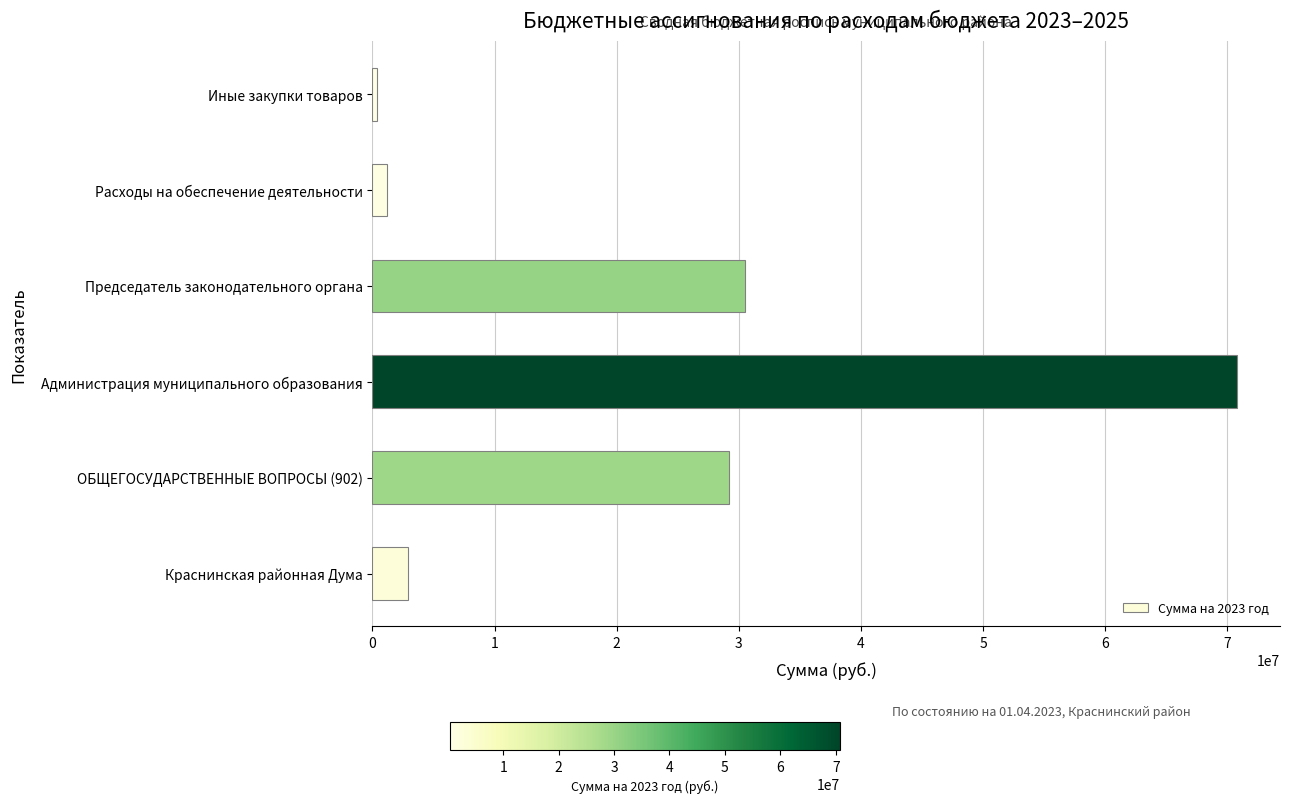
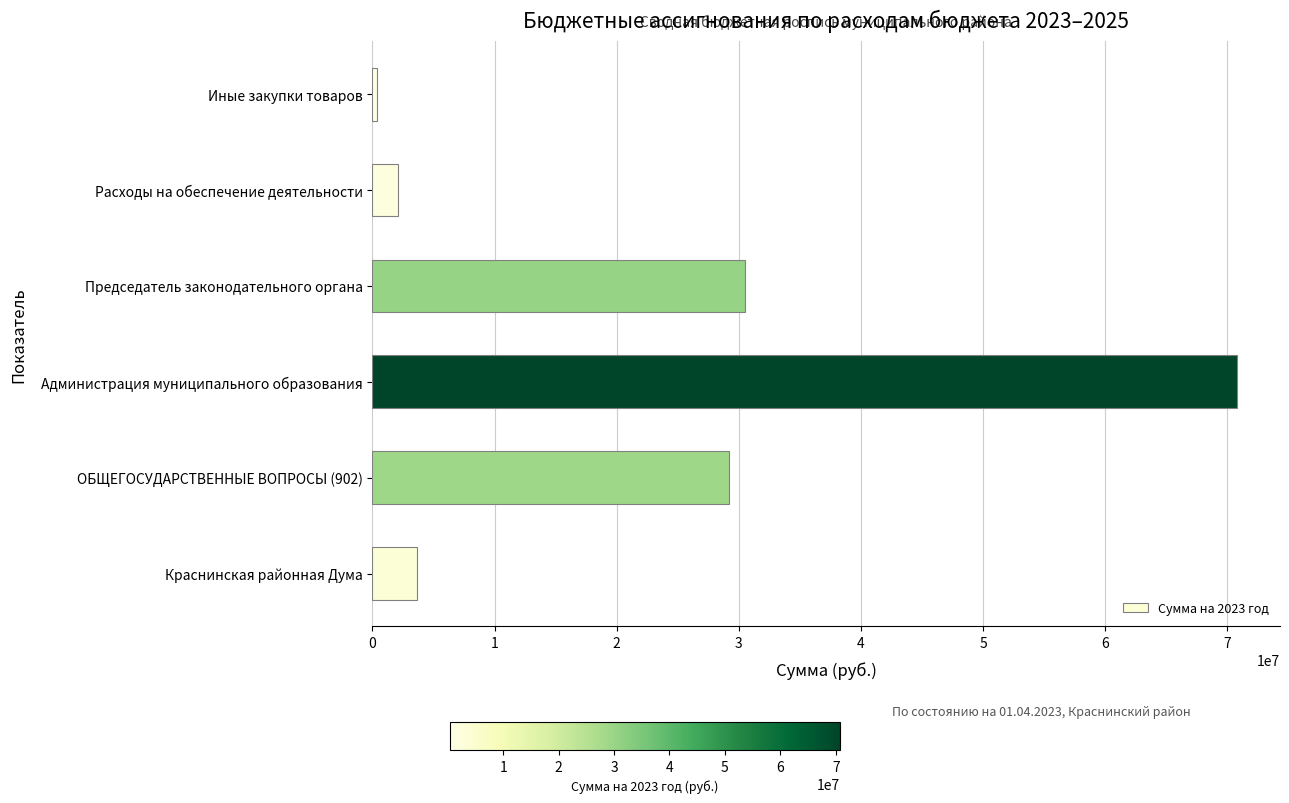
Расходы на обеспечение деятельности: 1200000 -> 2100000
Краснинская районная Дума: 2900000 -> 3600000
